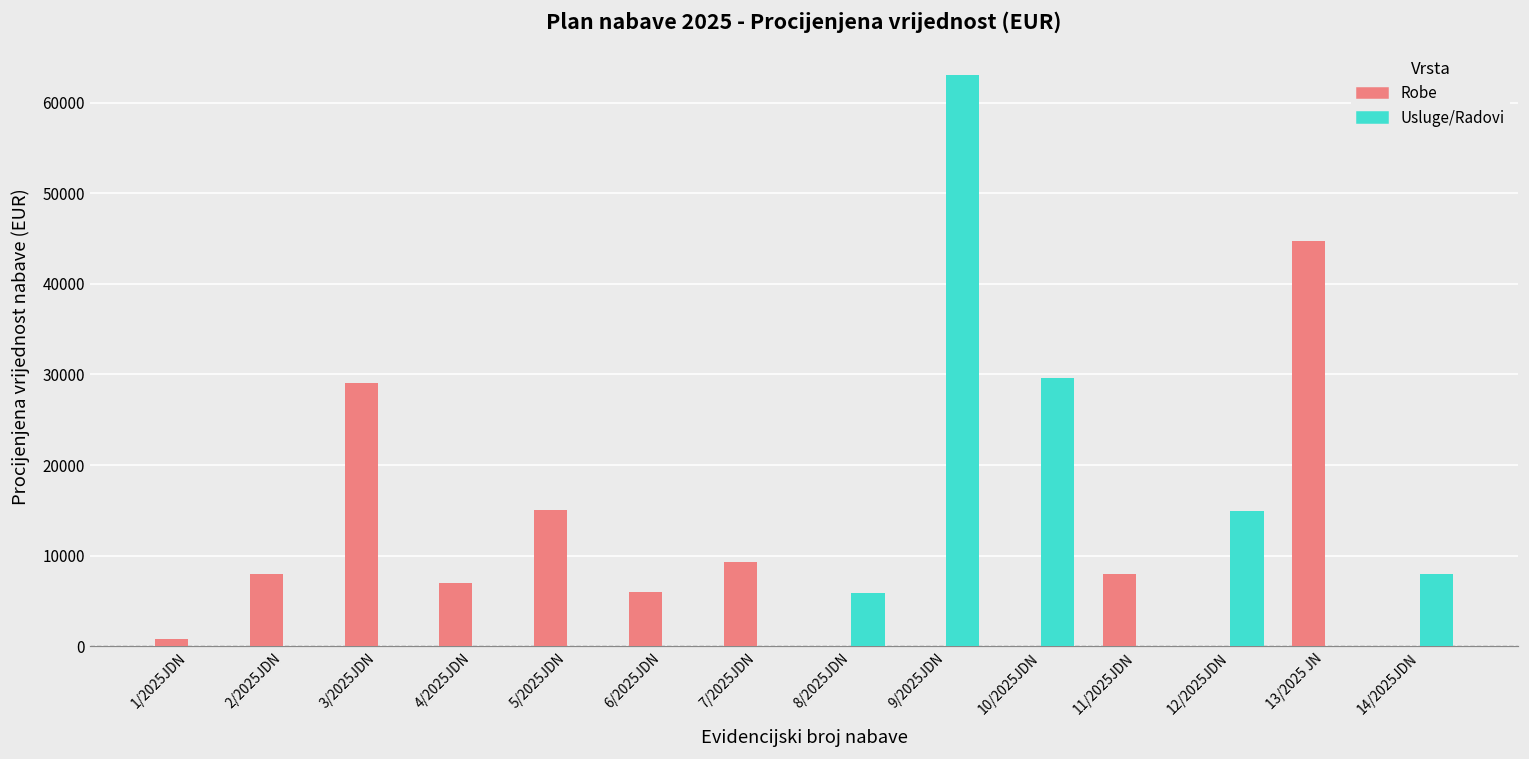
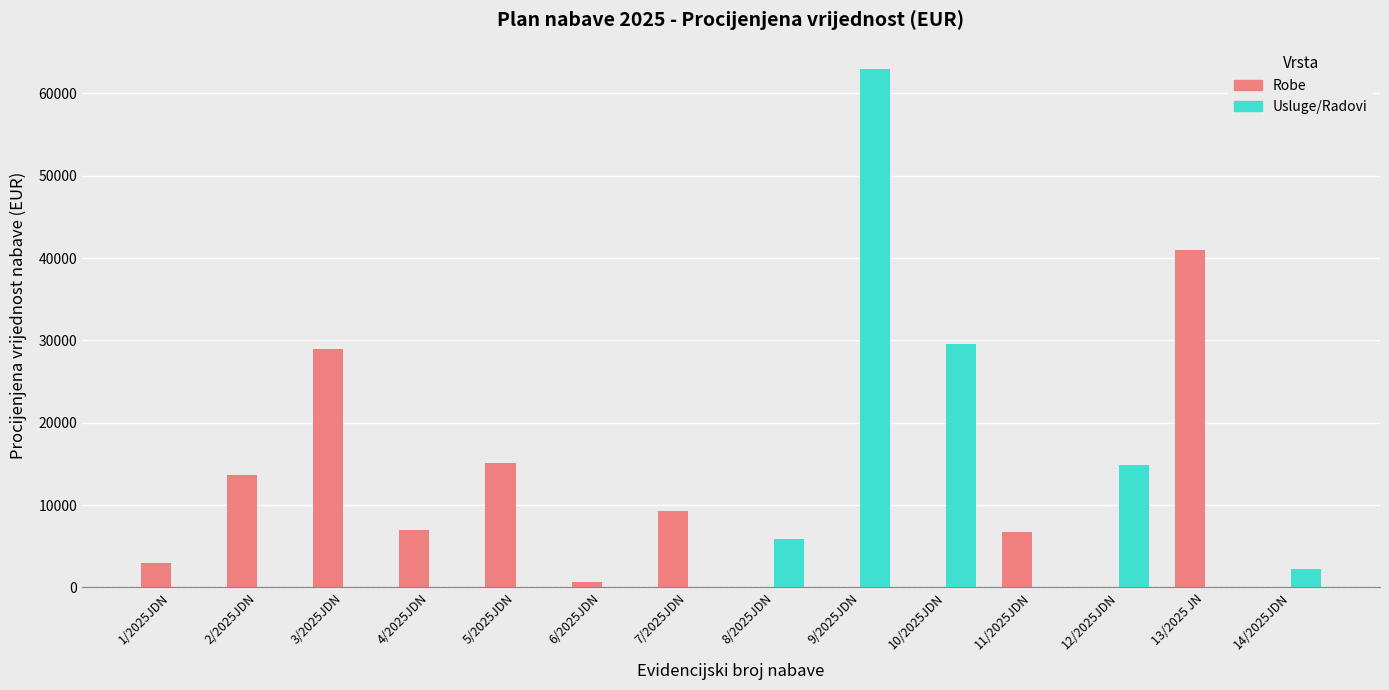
Robe, 1/2025JDN: 1000 -> 3000
Robe, 2/2025JDN: 8000 -> 14000
Robe, 6/2025JDN: 6000 -> 1000
Robe, 11/2025JDN: 8000 -> 7000
Robe, 13/2025 JN: 45000 -> 41000
Usluge/Radovi, 14/2025JDN: 8000 -> 2000
